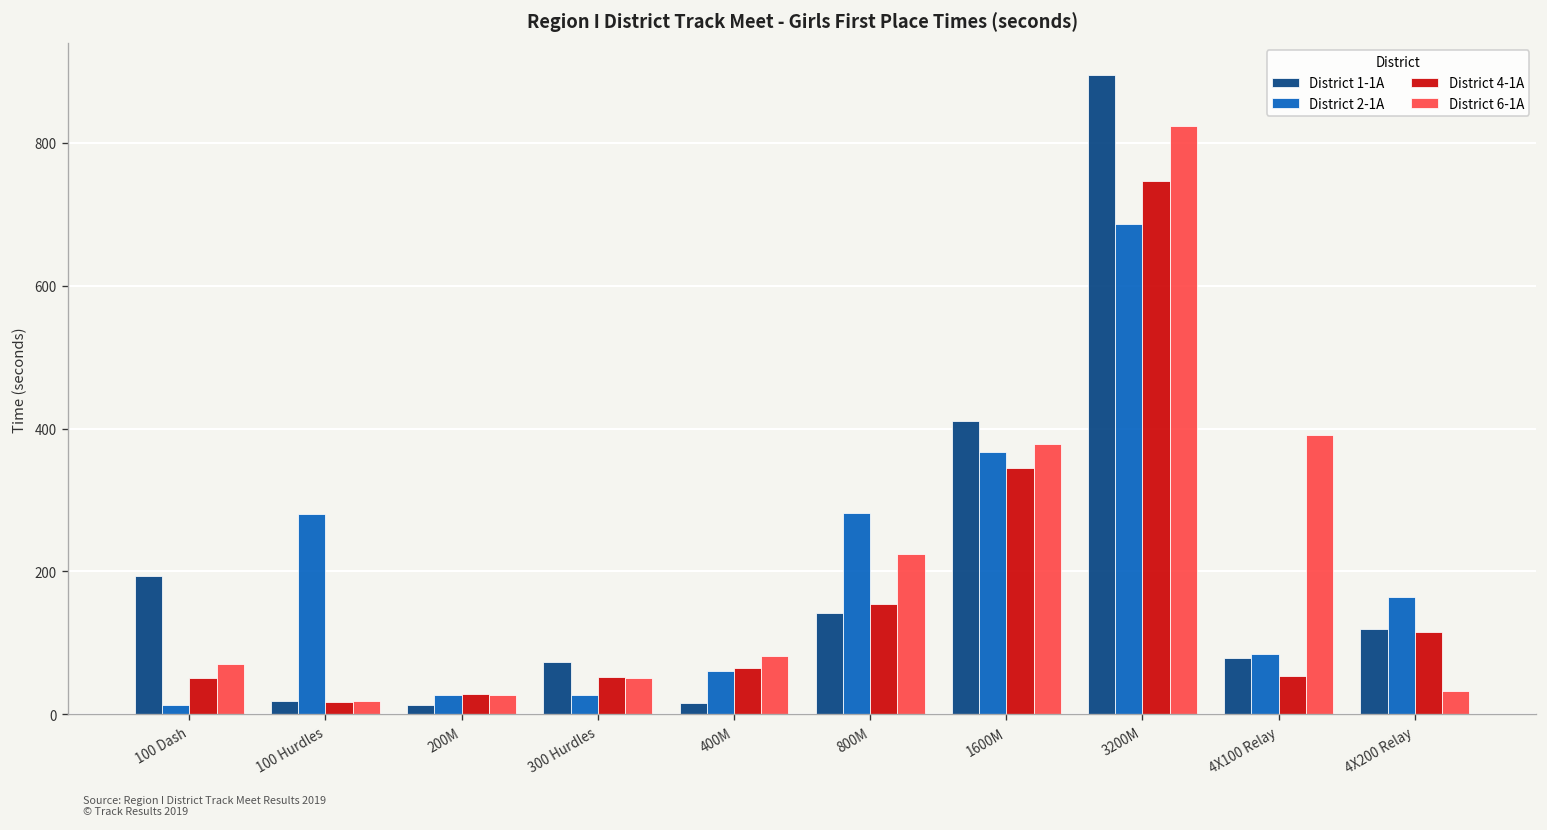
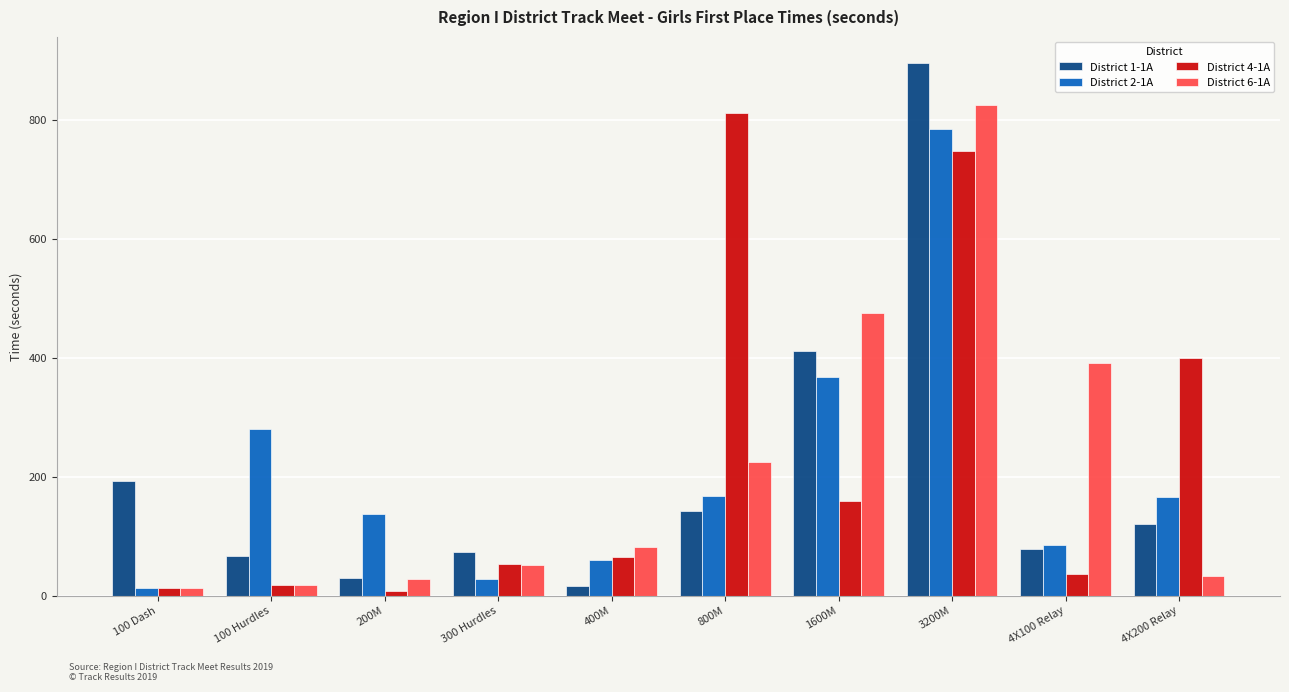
District 4-1A, 100 Dash: 50 -> 10
District 6-1A, 100 Dash: 70 -> 10
District 1-1A, 100 Hurdles: 20 -> 70
District 1-1A, 200M: 10 -> 30
District 2-1A, 200M: 30 -> 140
District 4-1A, 200M: 30 -> 10
District 2-1A, 800M: 280 -> 170
District 4-1A, 800M: 150 -> 810
District 4-1A, 1600M: 340 -> 160
District 6-1A, 1600M: 380 -> 480
District 2-1A, 3200M: 690 -> 780
District 4-1A, 4X100 Relay: 50 -> 40
District 4-1A, 4X200 Relay: 120 -> 400
